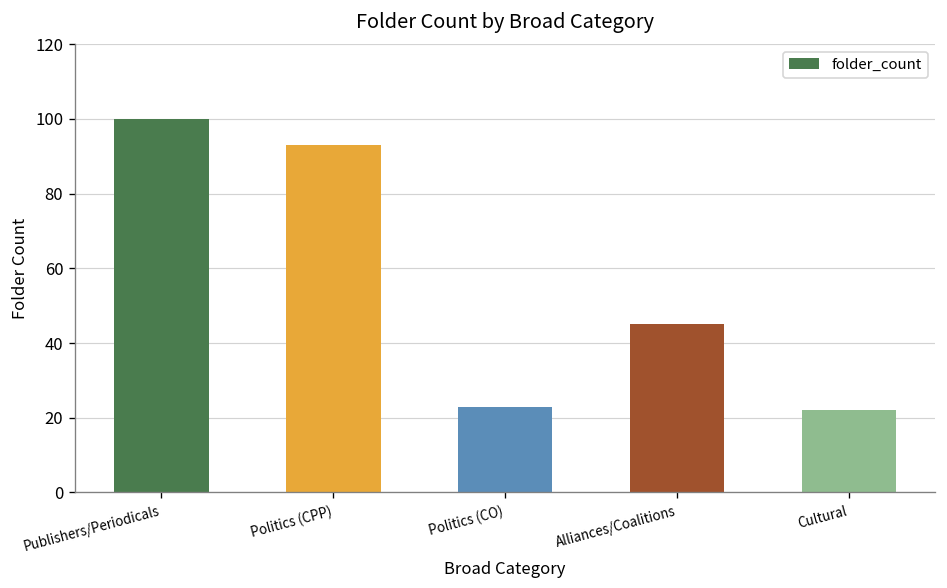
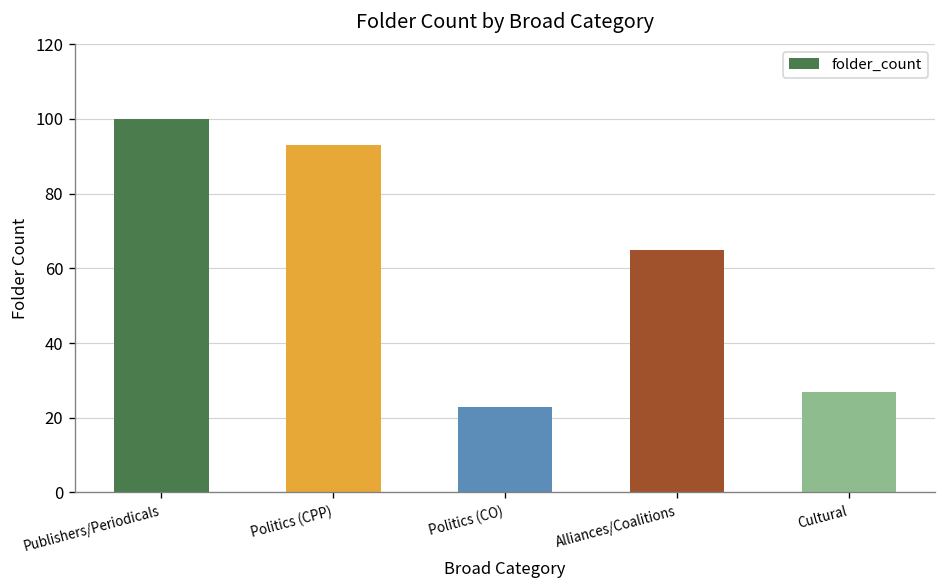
Alliances/Coalitions: 45 -> 65
Cultural: 22 -> 27
